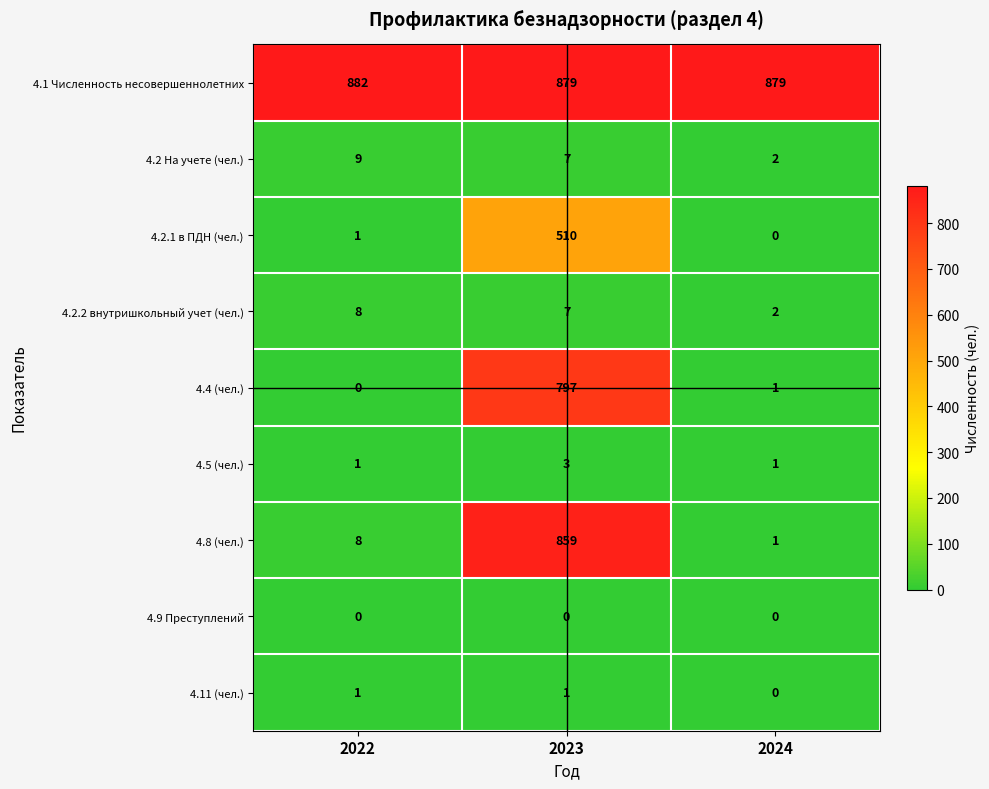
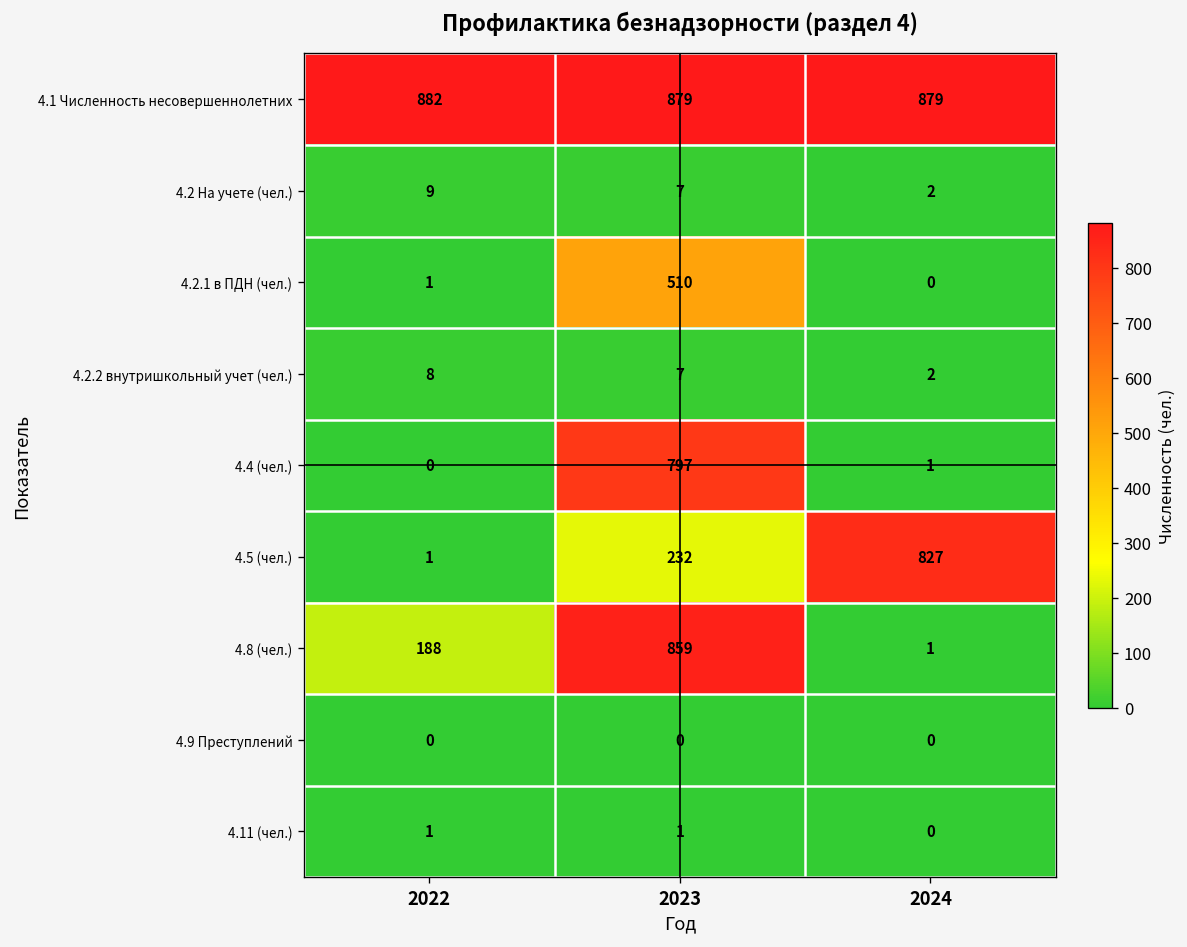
4.5 (чел.), 2023: 3 -> 232
4.5 (чел.), 2024: 1 -> 827
4.8 (чел.), 2022: 8 -> 188
